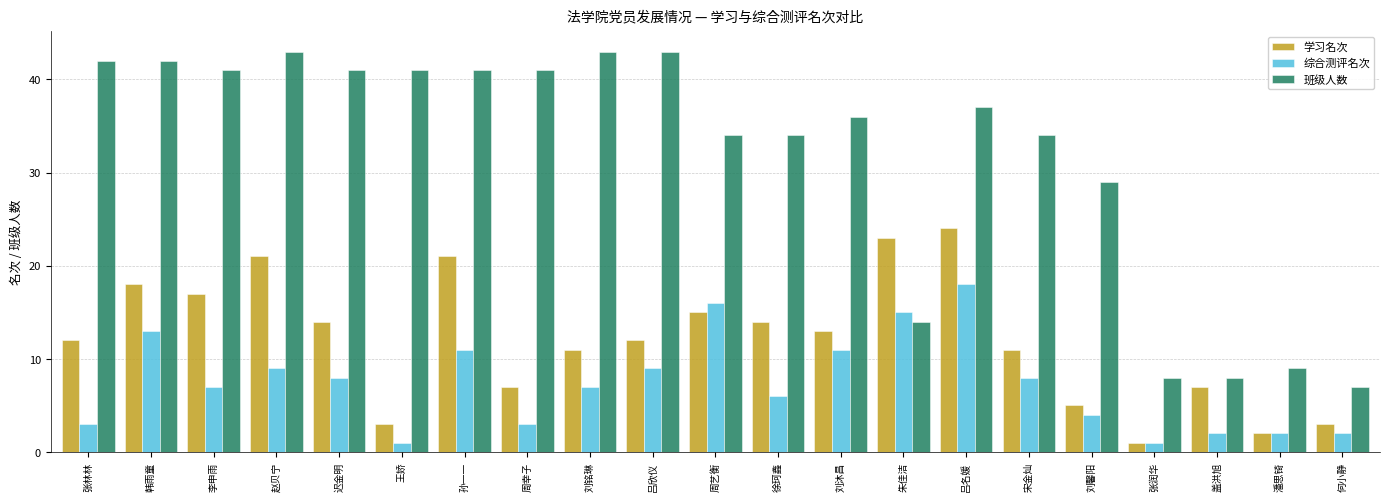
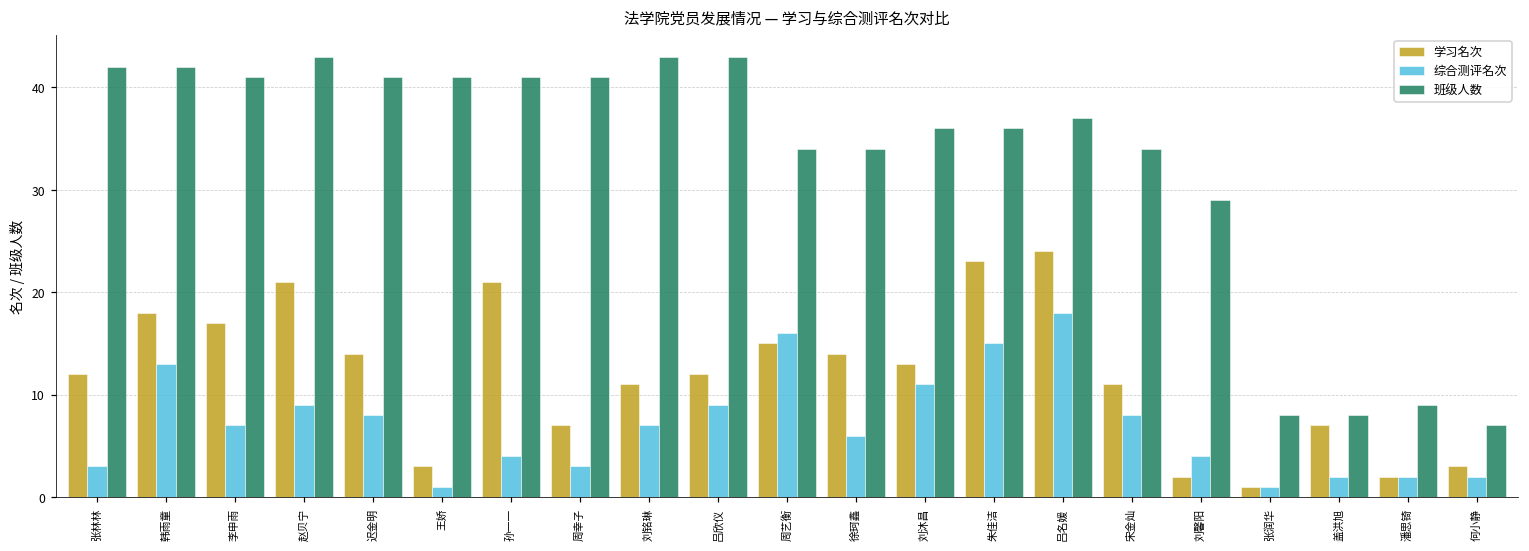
综合测评名次, 孙一一: 11 -> 4
班级人数, 朱佳洁: 14 -> 36
学习名次, 刘馨阳: 5 -> 2
